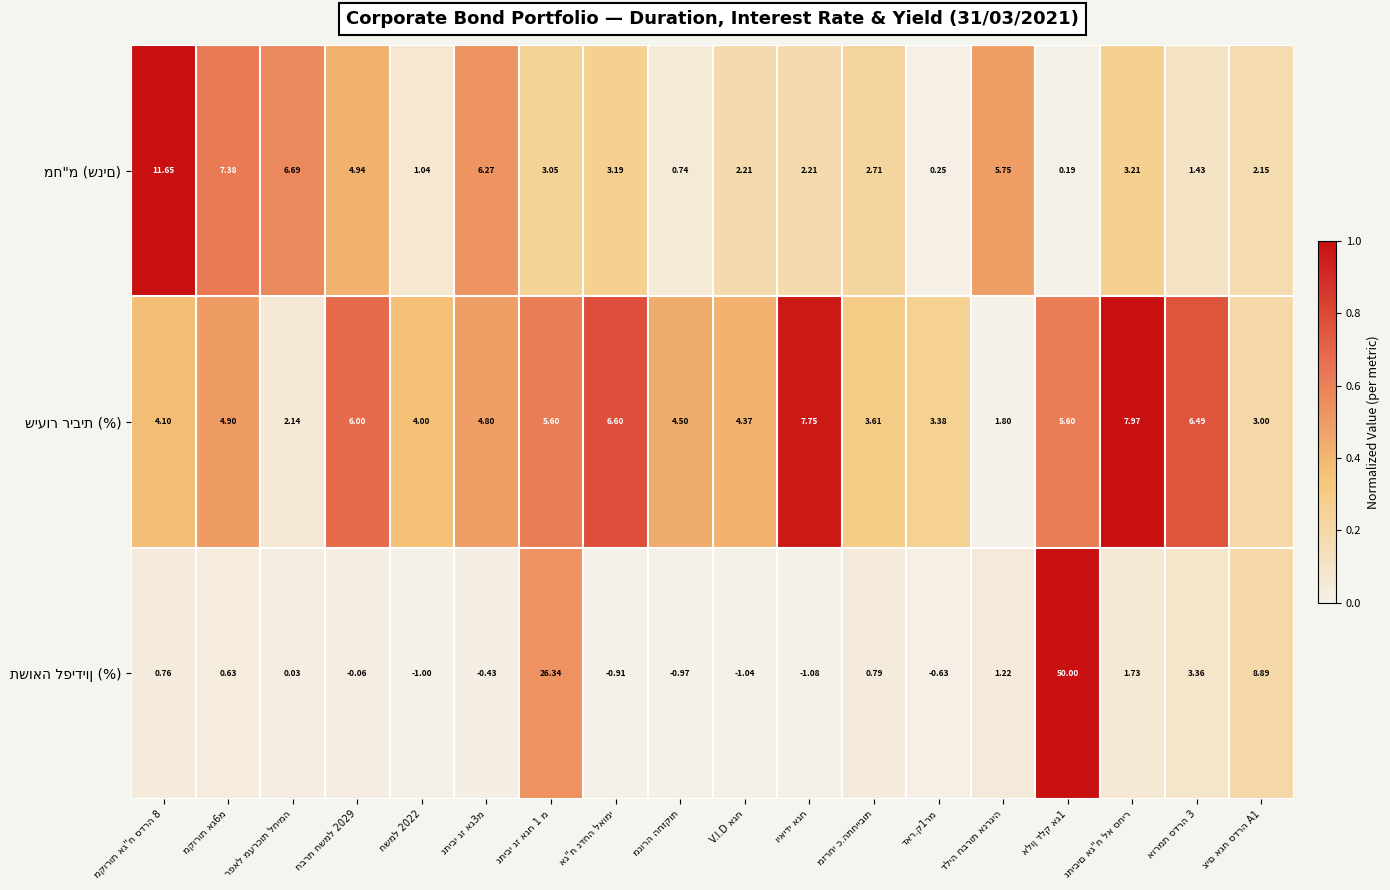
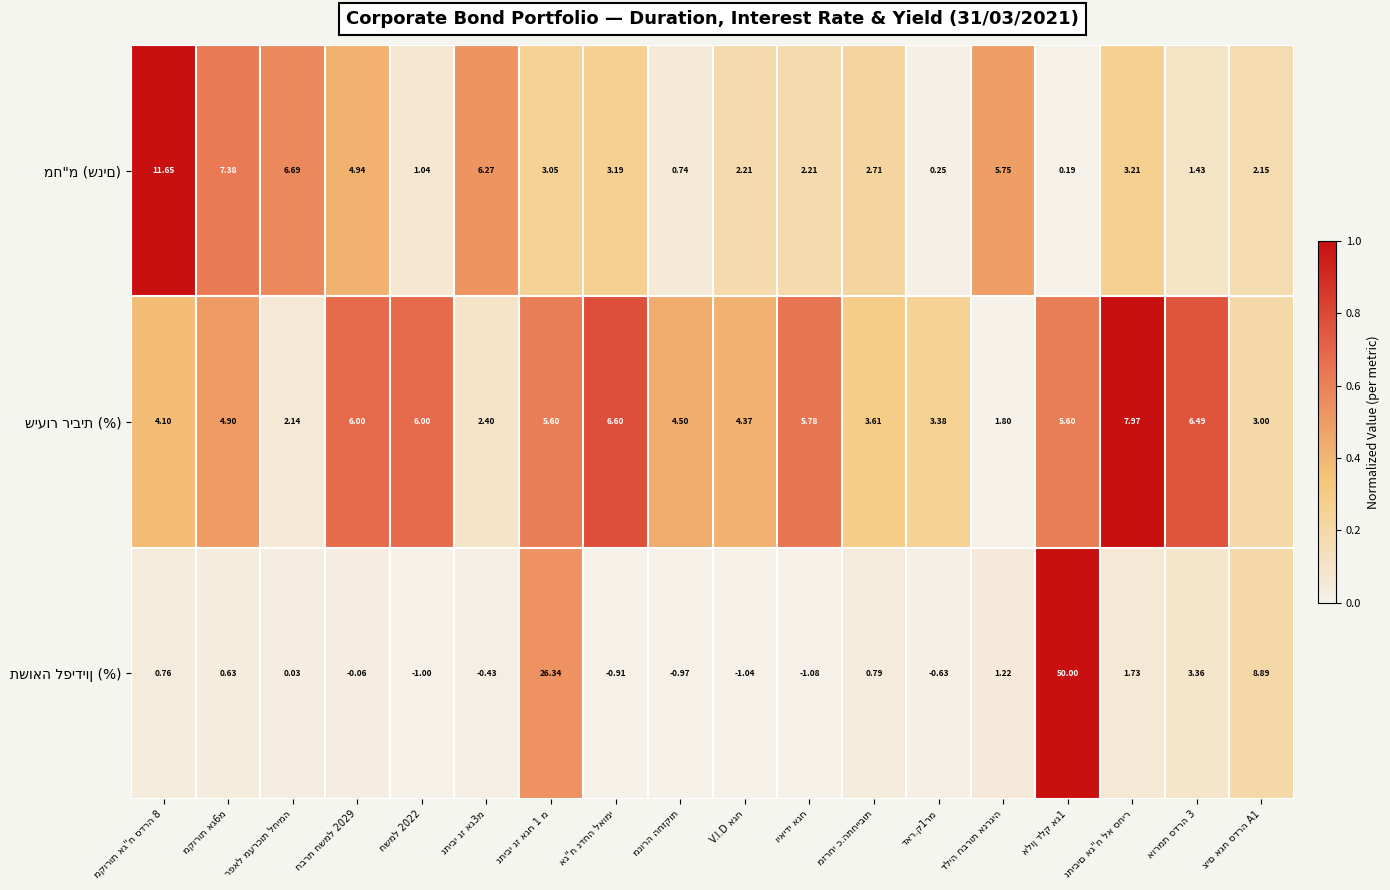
שיעור ריבית (%), חשמל 2022: 4.00 -> 6.00
שיעור ריבית (%), נתיבי גז אג3מ: 4.80 -> 2.40
שיעור ריבית (%), ויאידי אגח: 7.75 -> 5.78
